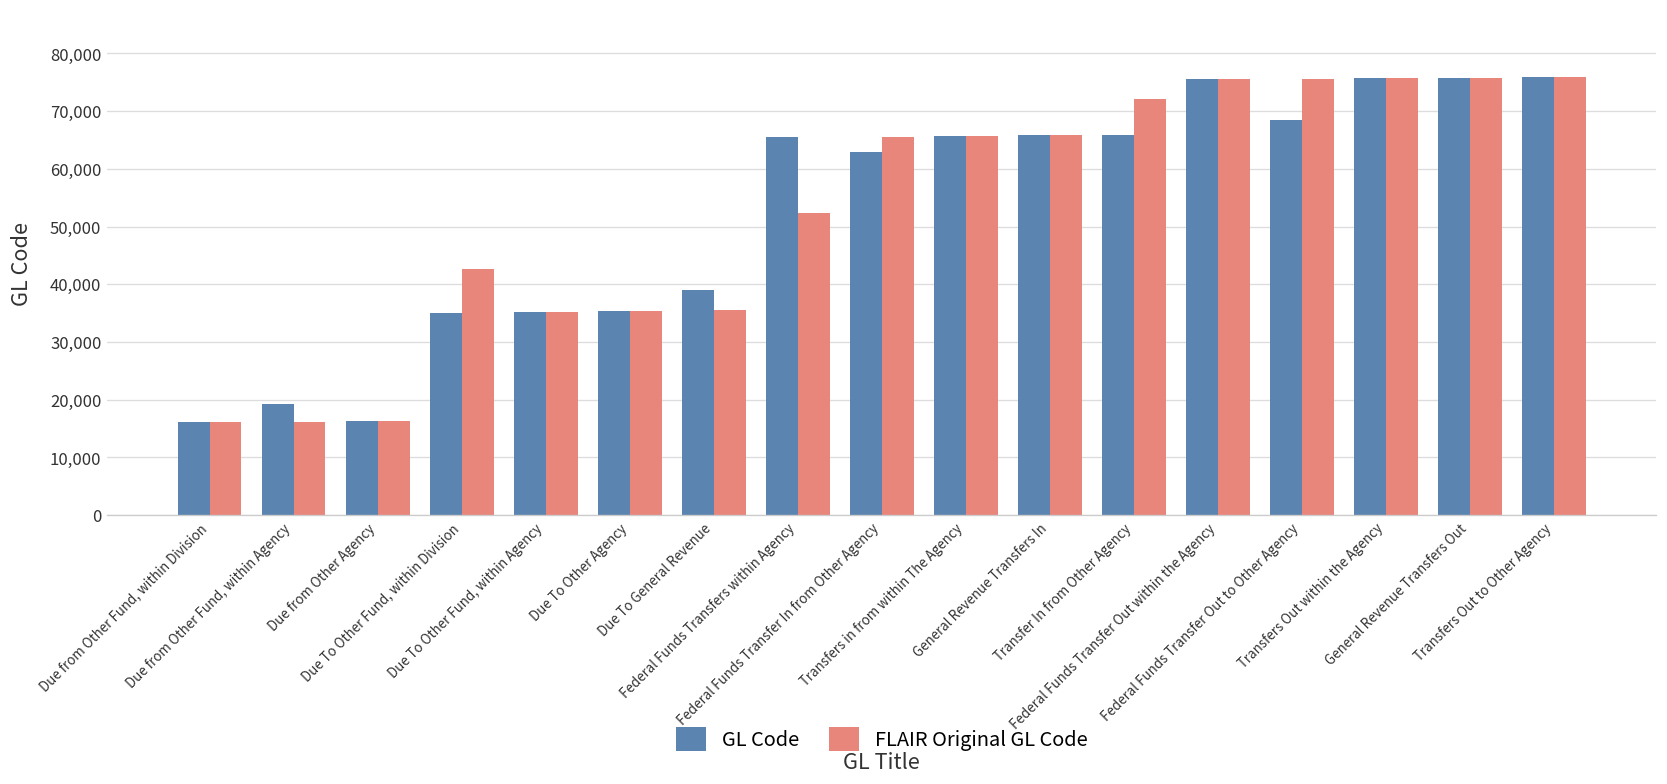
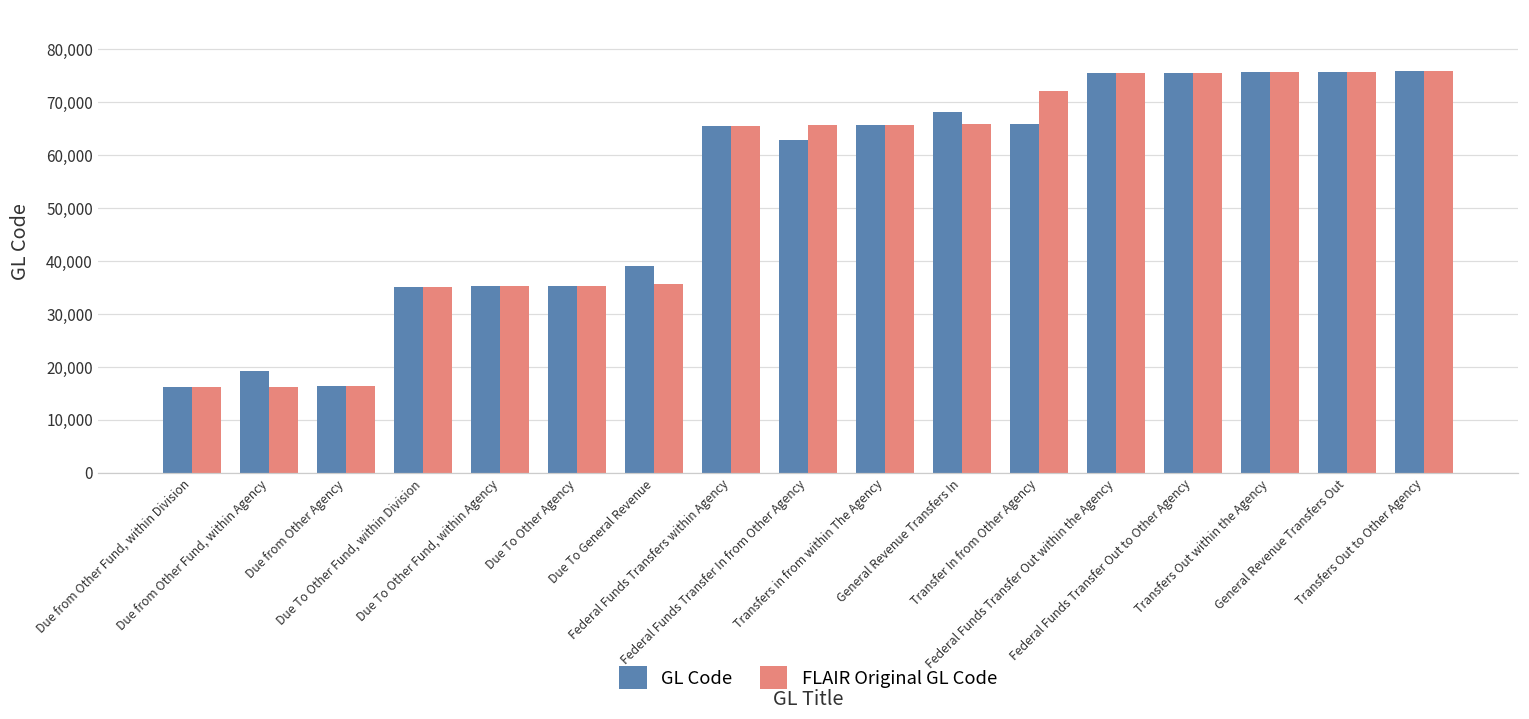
FLAIR Original GL Code, Due To Other Fund, within Division: 43,000 -> 35,000
FLAIR Original GL Code, Federal Funds Transfers within Agency: 52,000 -> 66,000
GL Code, General Revenue Transfers In: 66,000 -> 68,000
GL Code, Federal Funds Transfer Out to Other Agency: 69,000 -> 76,000
